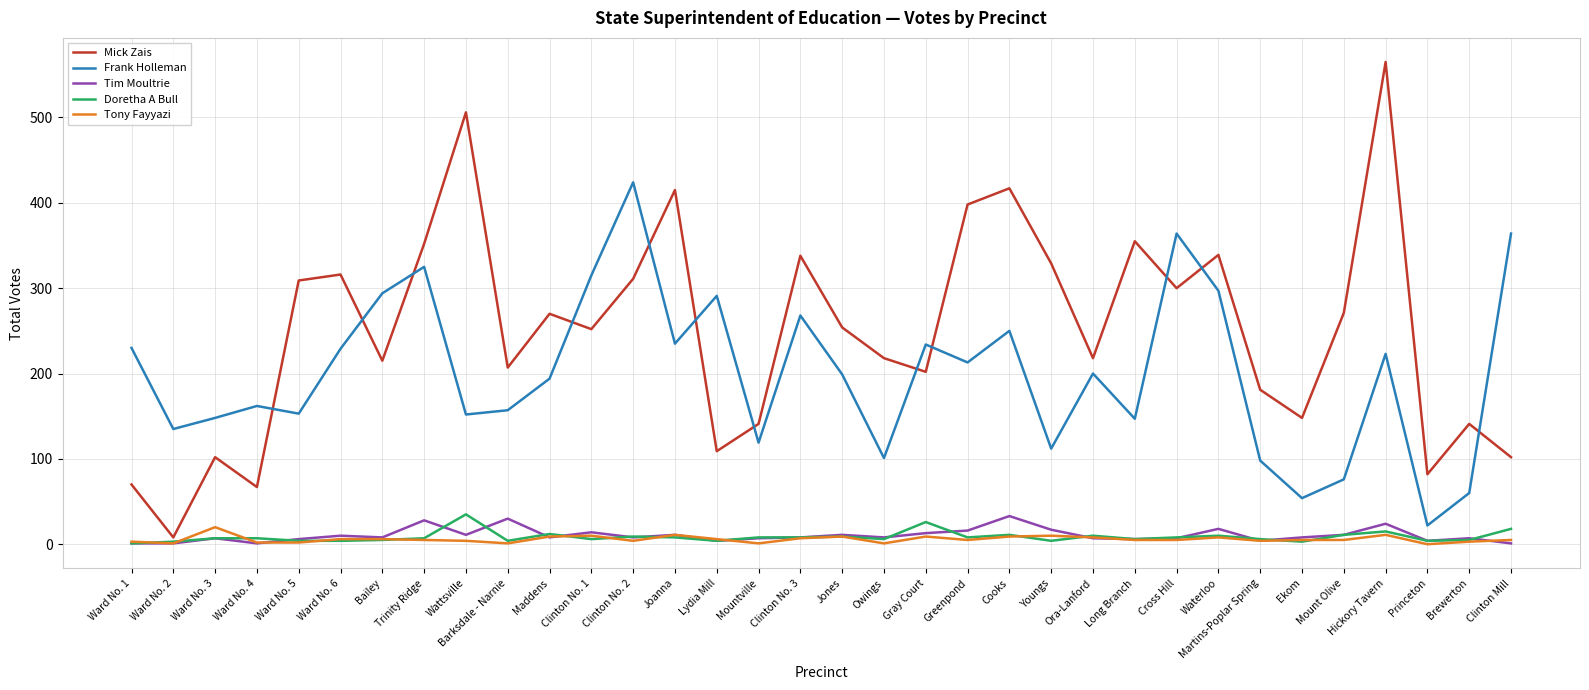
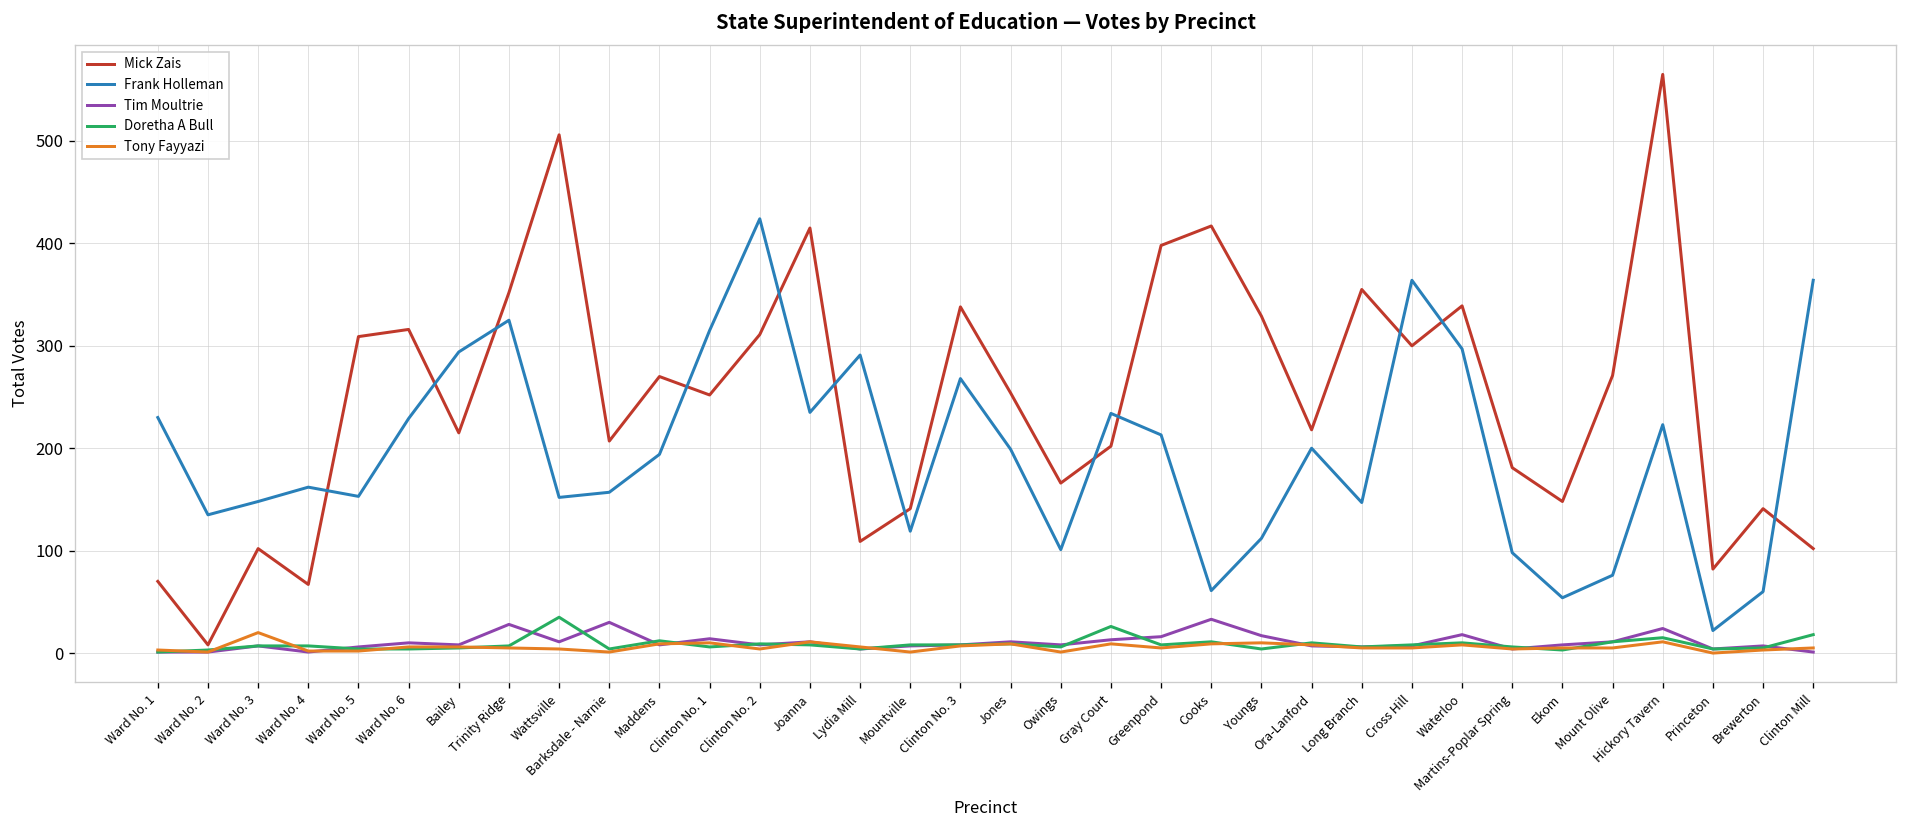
Mick Zais, Owings: 220 -> 170
Frank Holleman, Cooks: 250 -> 60
